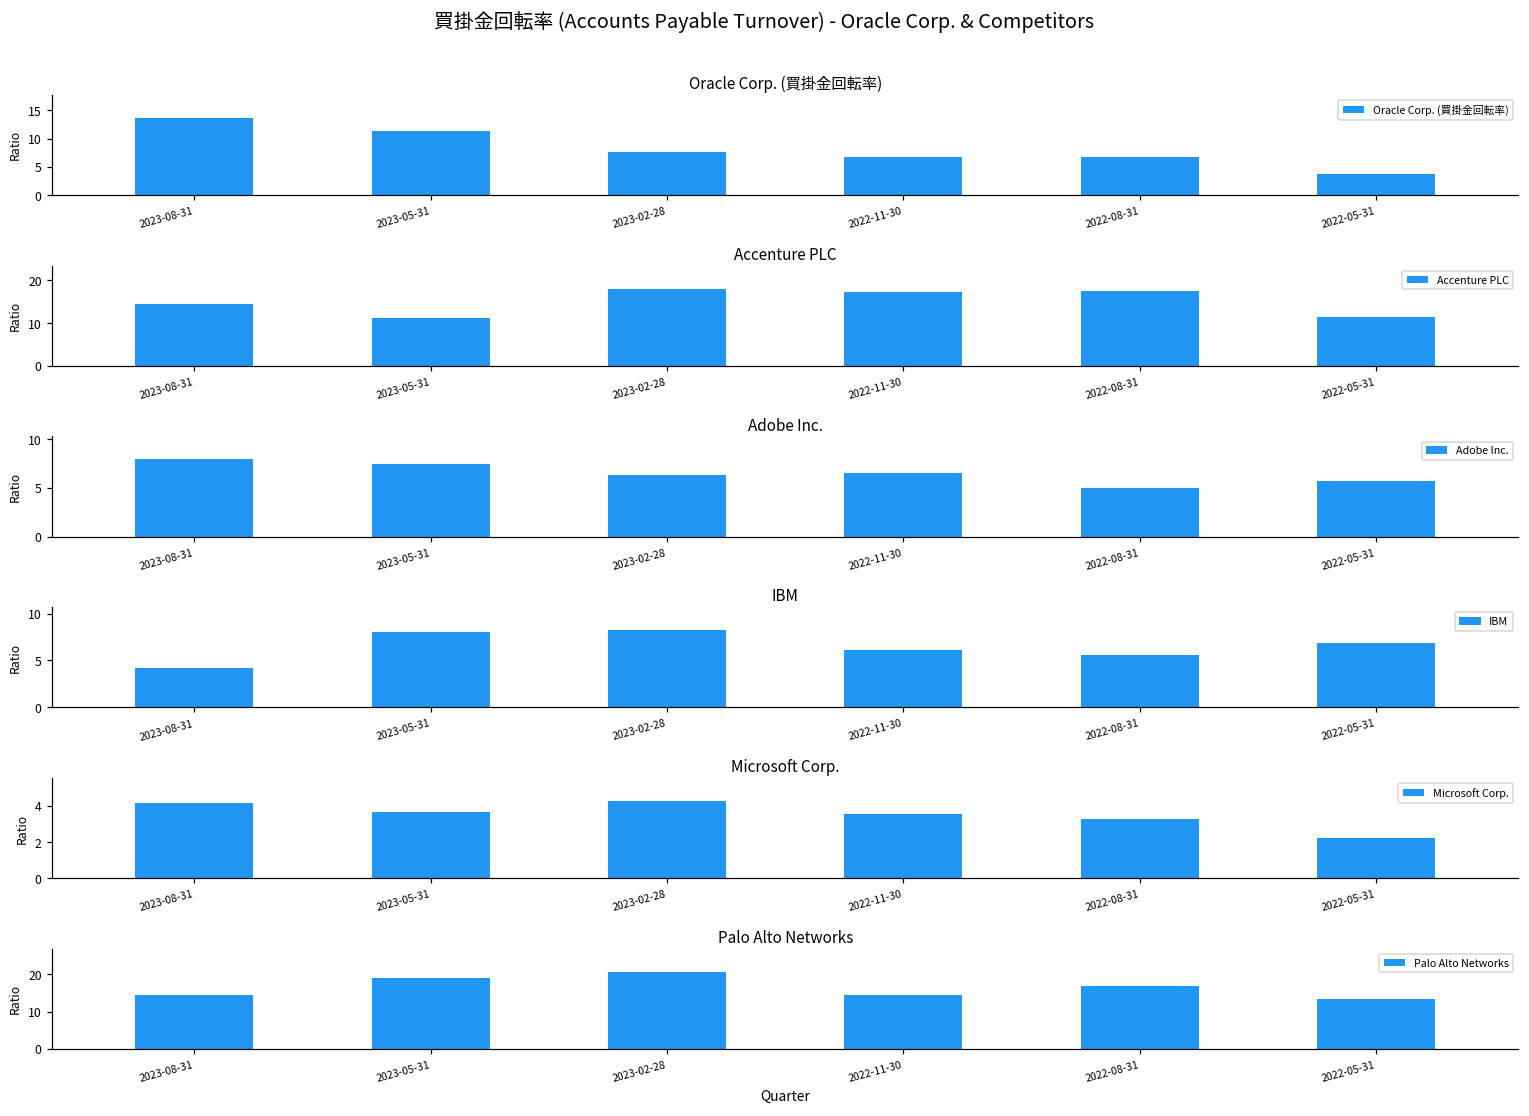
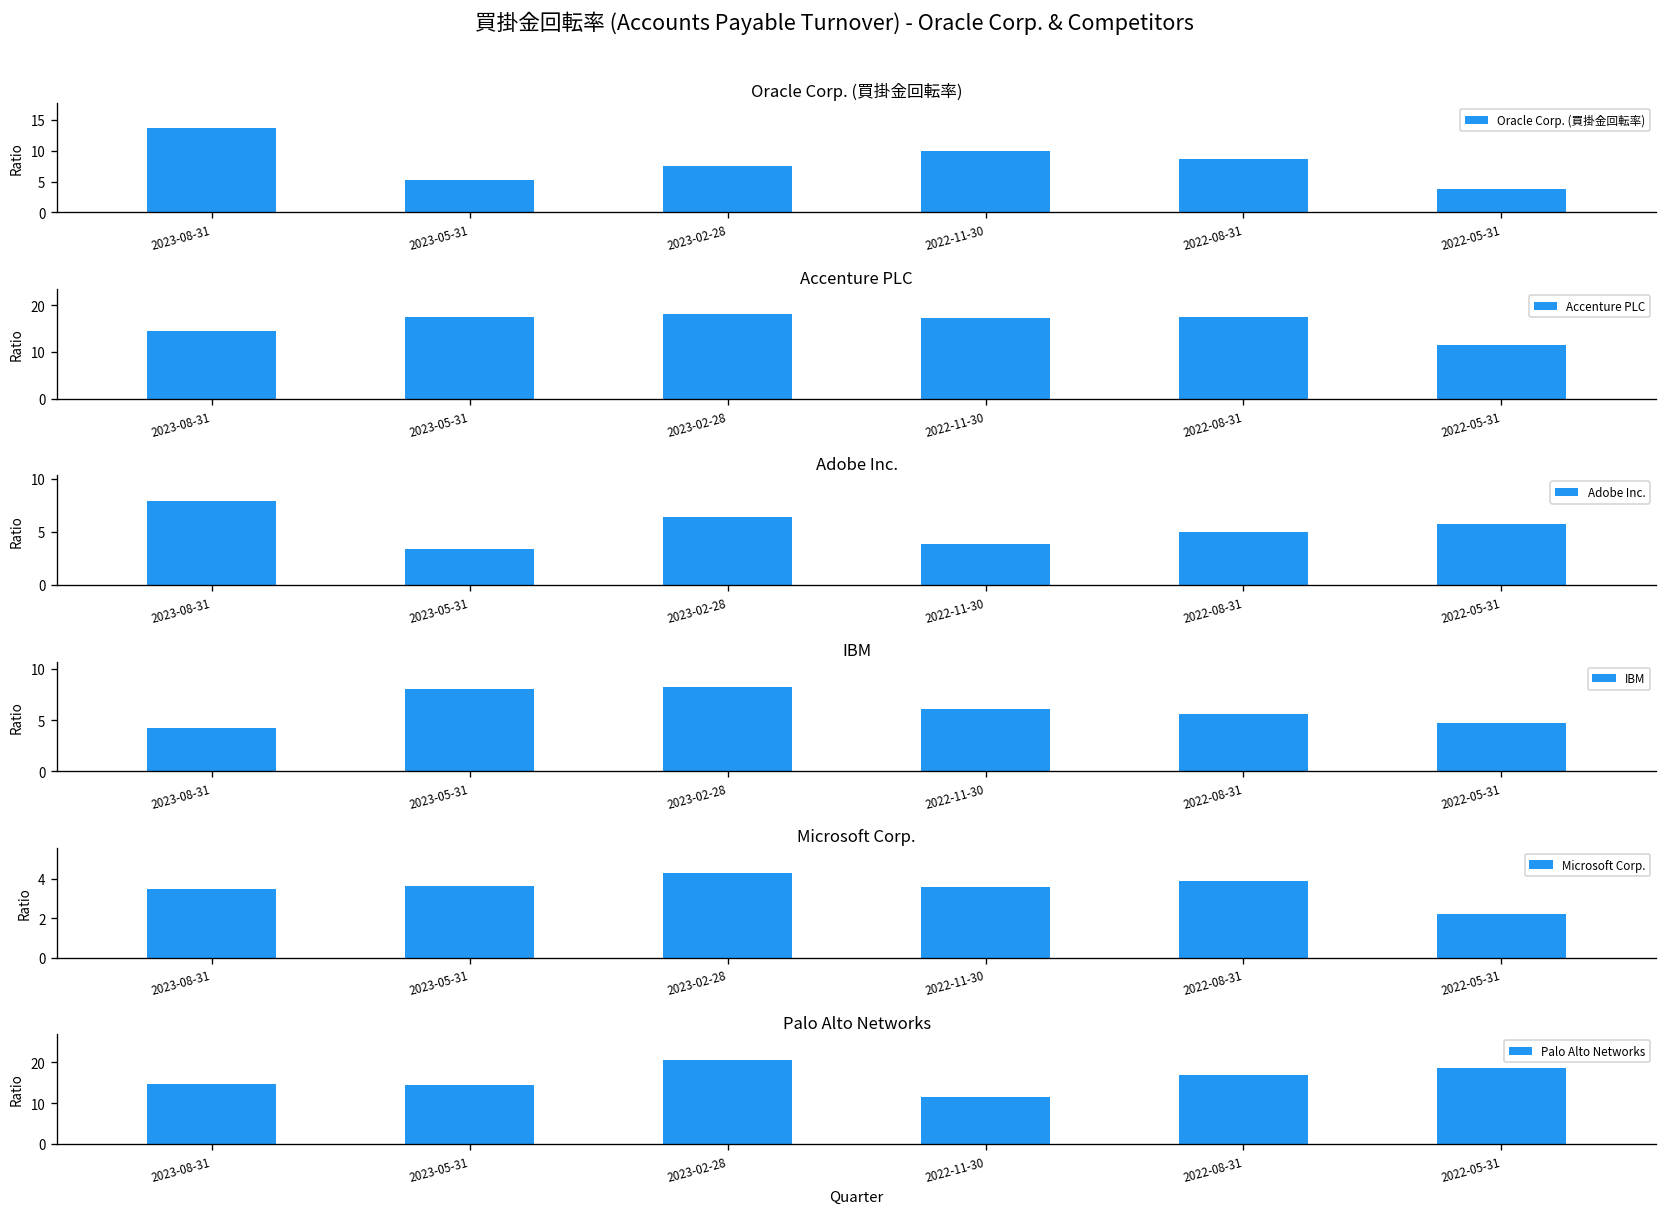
Oracle Corp. (買掛金回転率), 2023-05-31: 11 -> 5
Oracle Corp. (買掛金回転率), 2022-11-30: 7 -> 10
Oracle Corp. (買掛金回転率), 2022-08-31: 7 -> 9
Accenture PLC, 2023-05-31: 11 -> 17
Adobe Inc., 2023-05-31: 8 -> 3
Adobe Inc., 2022-11-30: 7 -> 4
IBM, 2022-05-31: 7 -> 5
Microsoft Corp., 2023-08-31: 4.2 -> 3.5
Microsoft Corp., 2022-08-31: 3.3 -> 3.9
Palo Alto Networks, 2023-05-31: 19 -> 14
Palo Alto Networks, 2022-11-30: 15 -> 12
Palo Alto Networks, 2022-05-31: 13 -> 19
